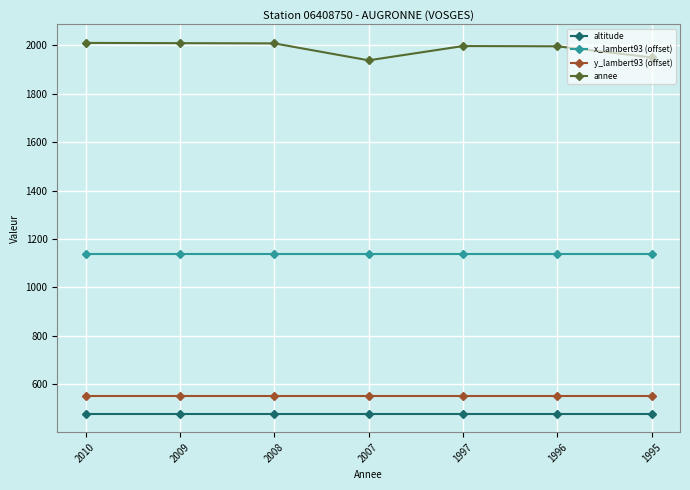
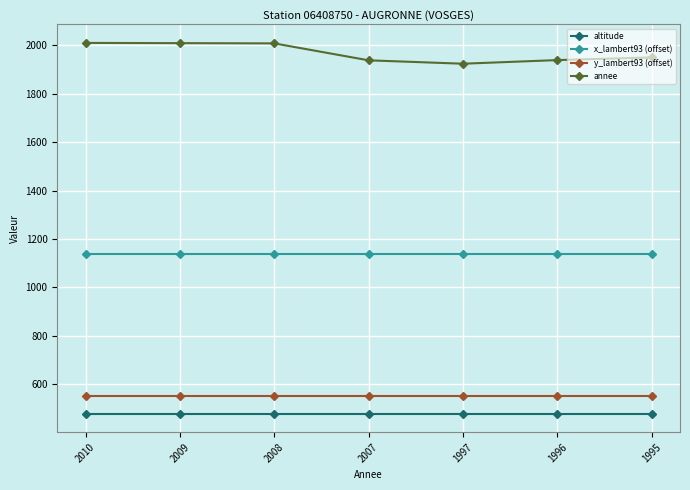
annee, 1997: 2000 -> 1920
annee, 1996: 2000 -> 1940
